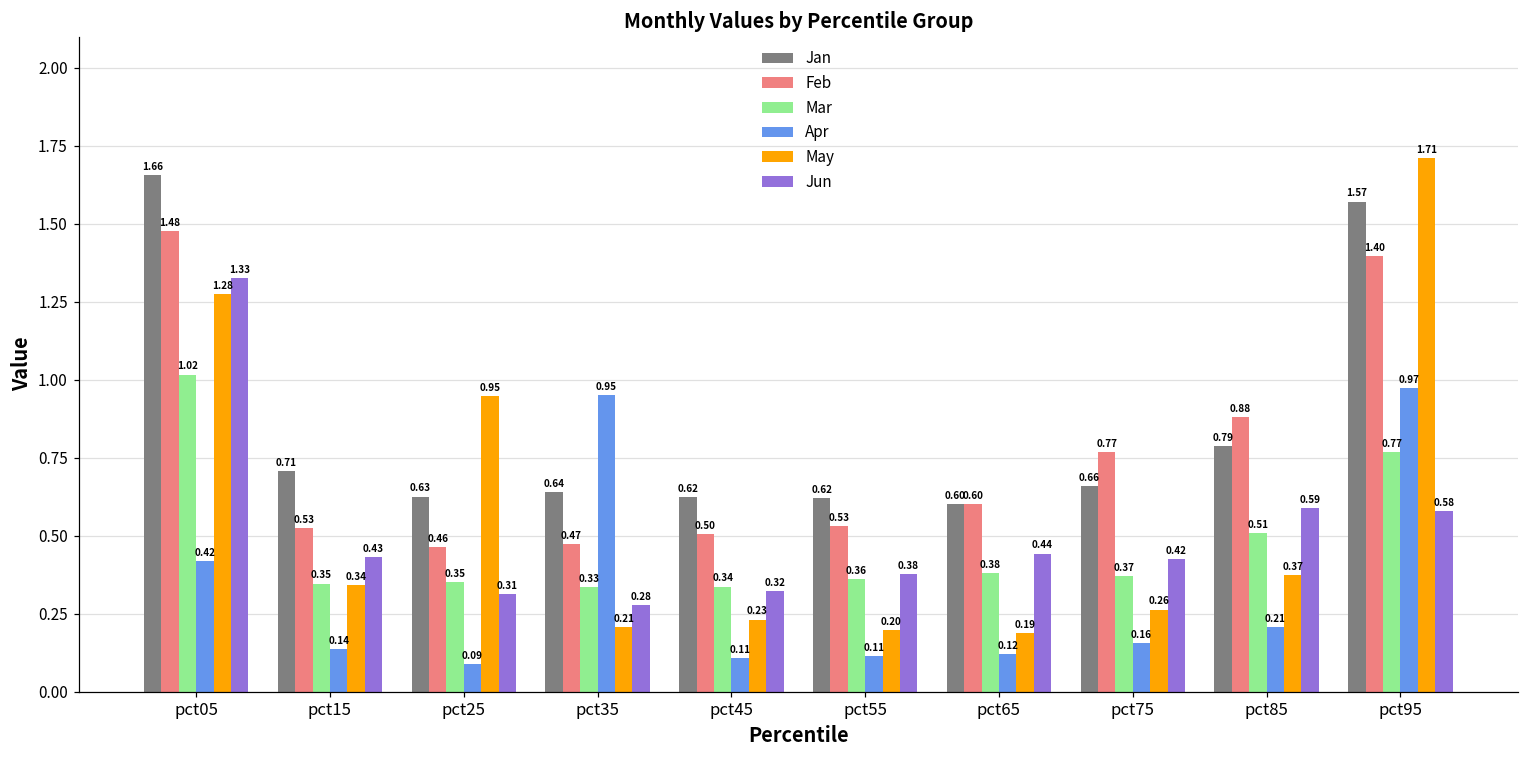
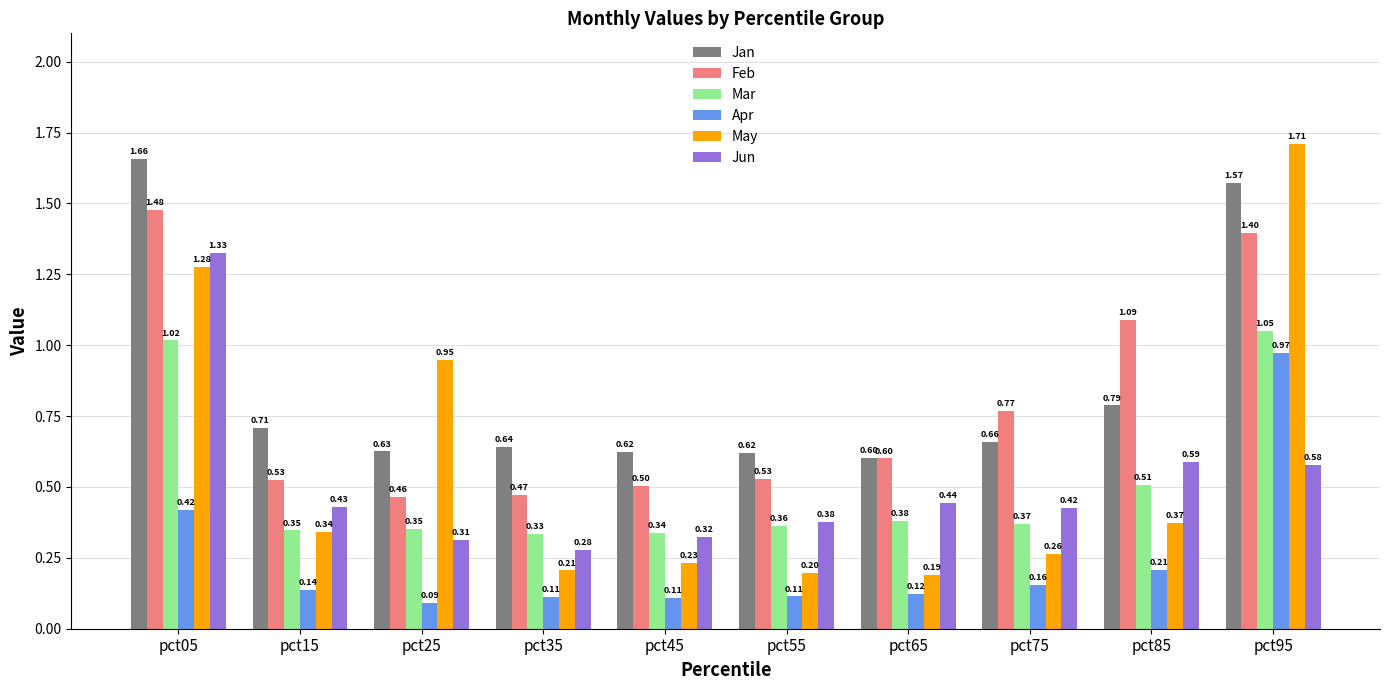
Apr, pct35: 0.95 -> 0.11
Feb, pct85: 0.88 -> 1.09
Mar, pct95: 0.77 -> 1.05
